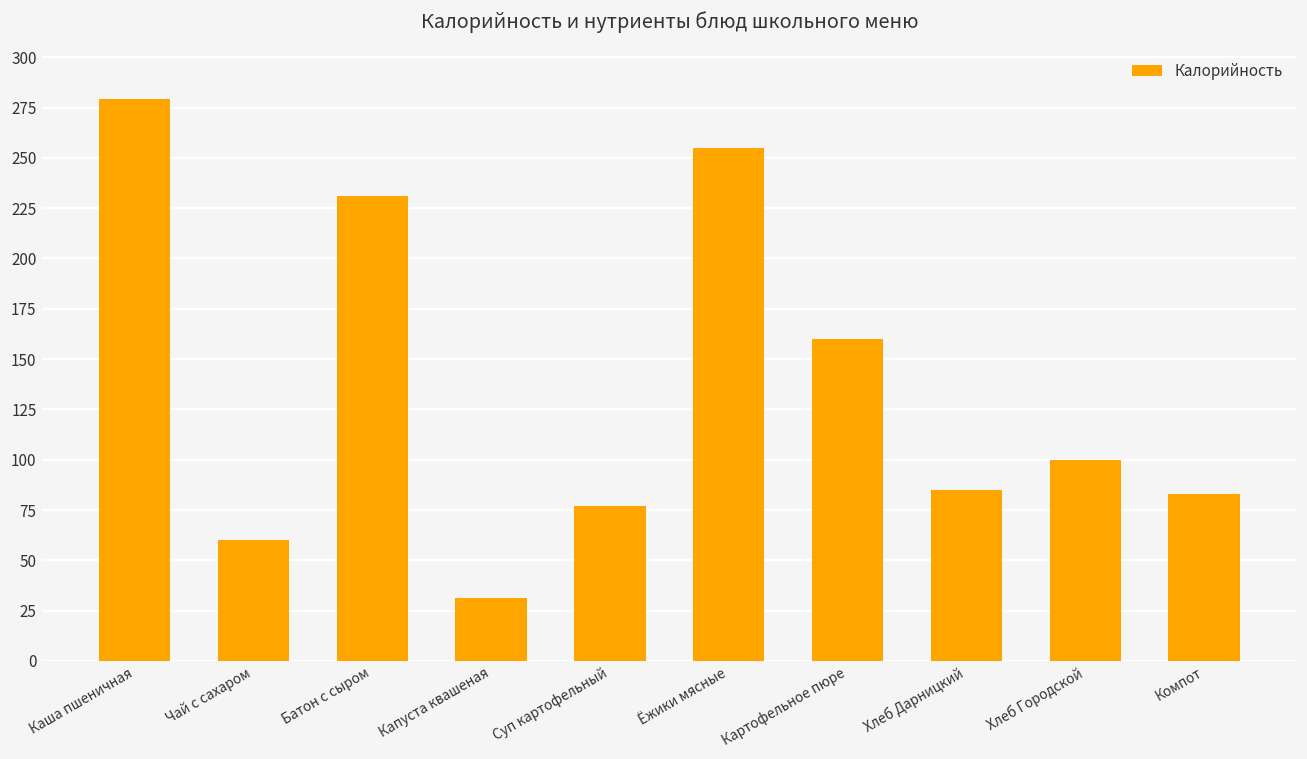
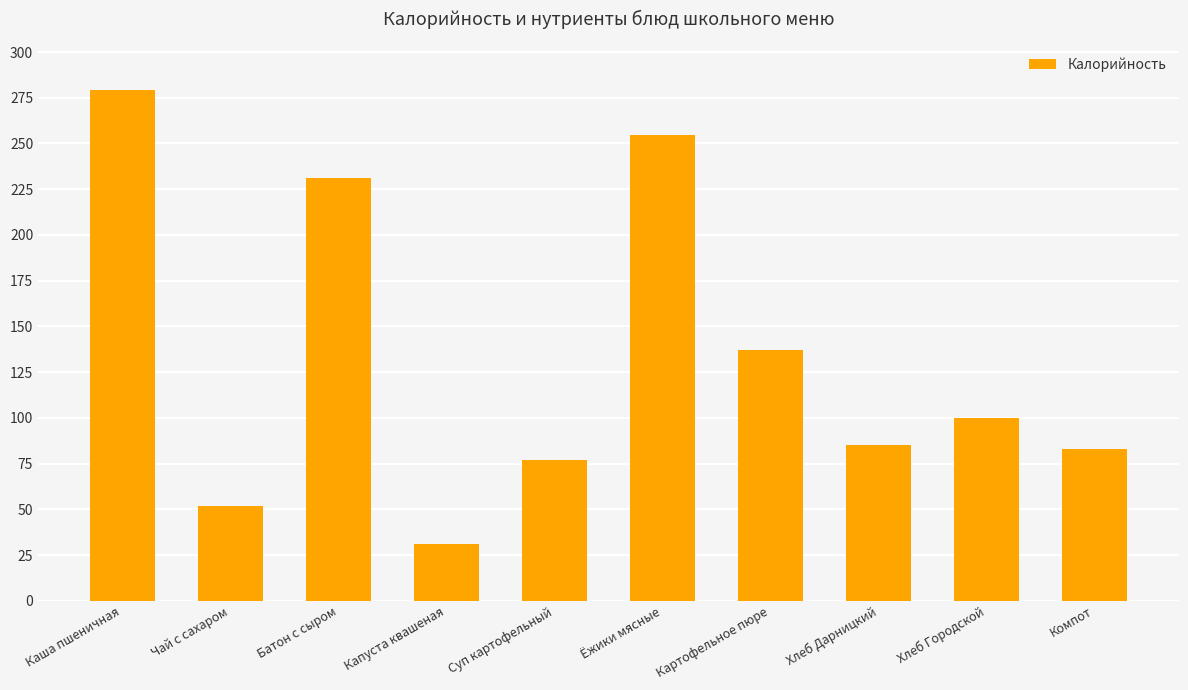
Чай с сахаром: 60 -> 52
Картофельное пюре: 160 -> 137
